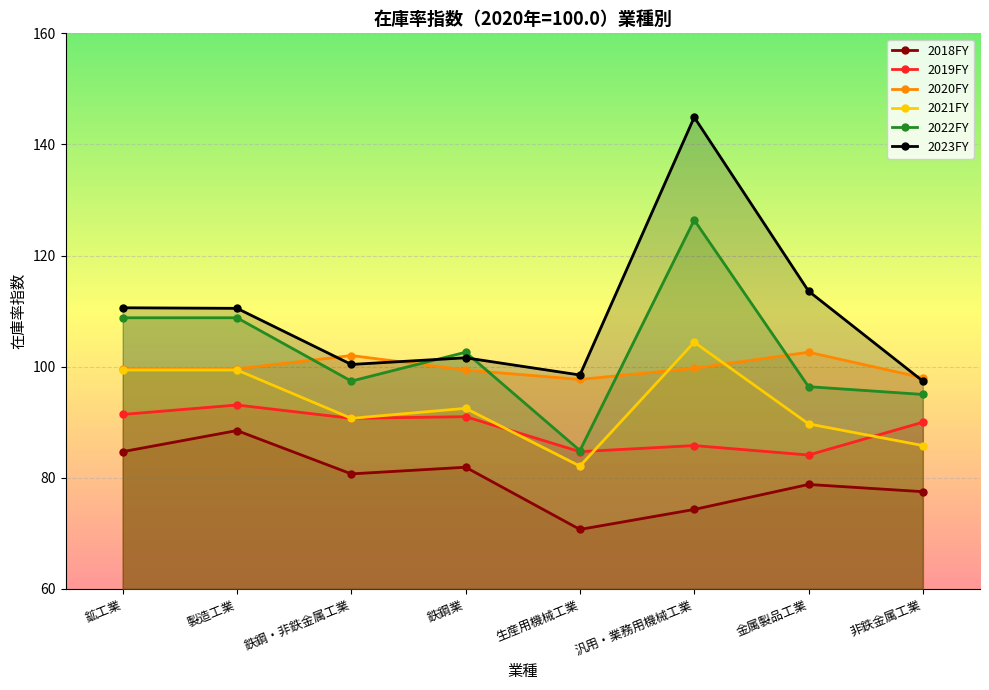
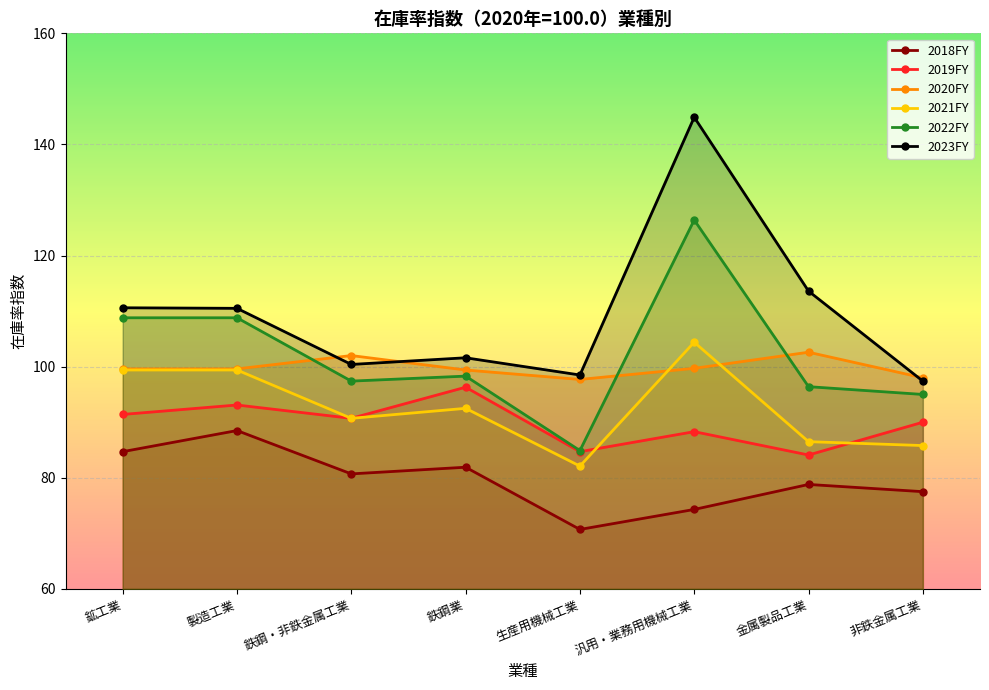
2019FY, 鉄鋼業: 91 -> 96
2022FY, 鉄鋼業: 103 -> 98
2019FY, 汎用・業務用機械工業: 86 -> 88
2021FY, 金属製品工業: 90 -> 87
